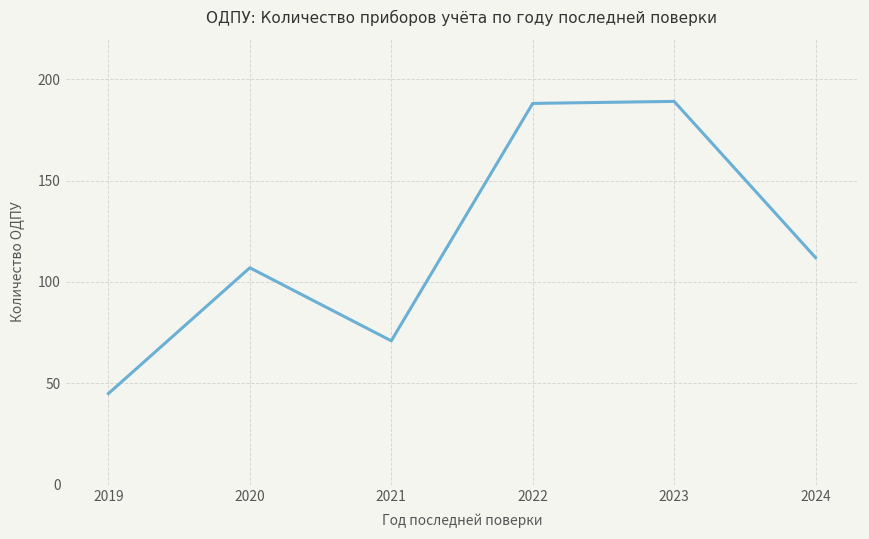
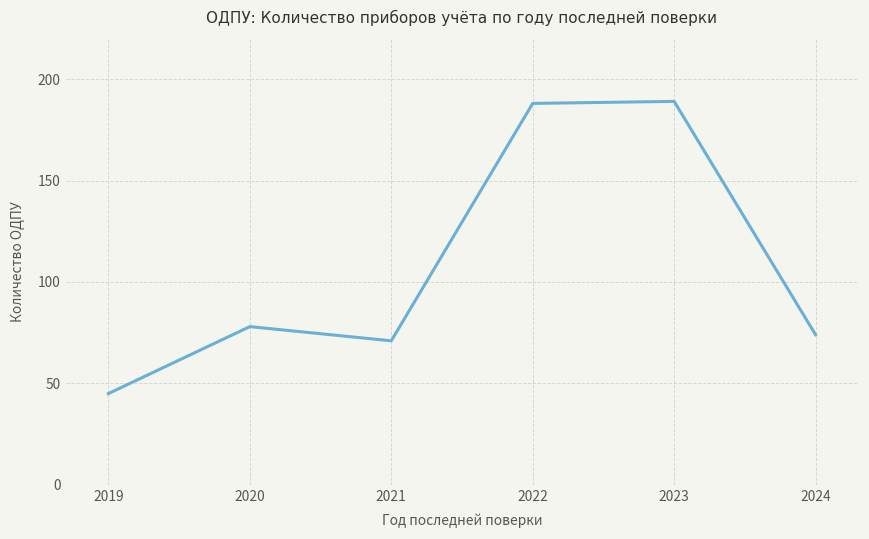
2020: 107 -> 78
2024: 112 -> 74
